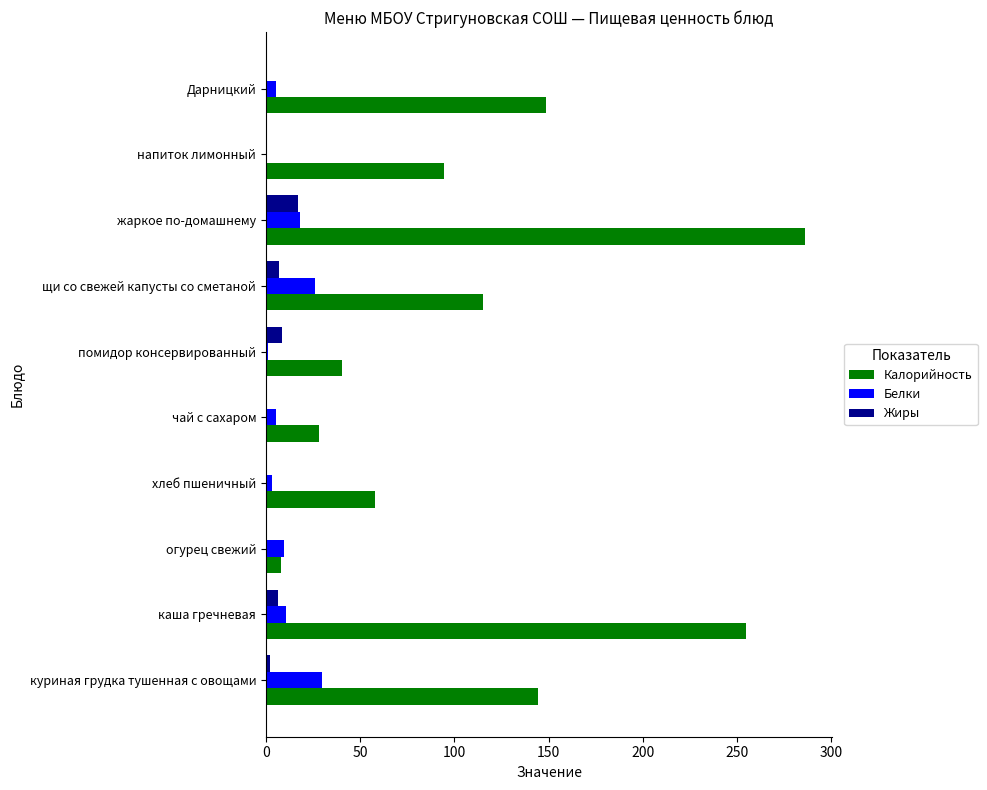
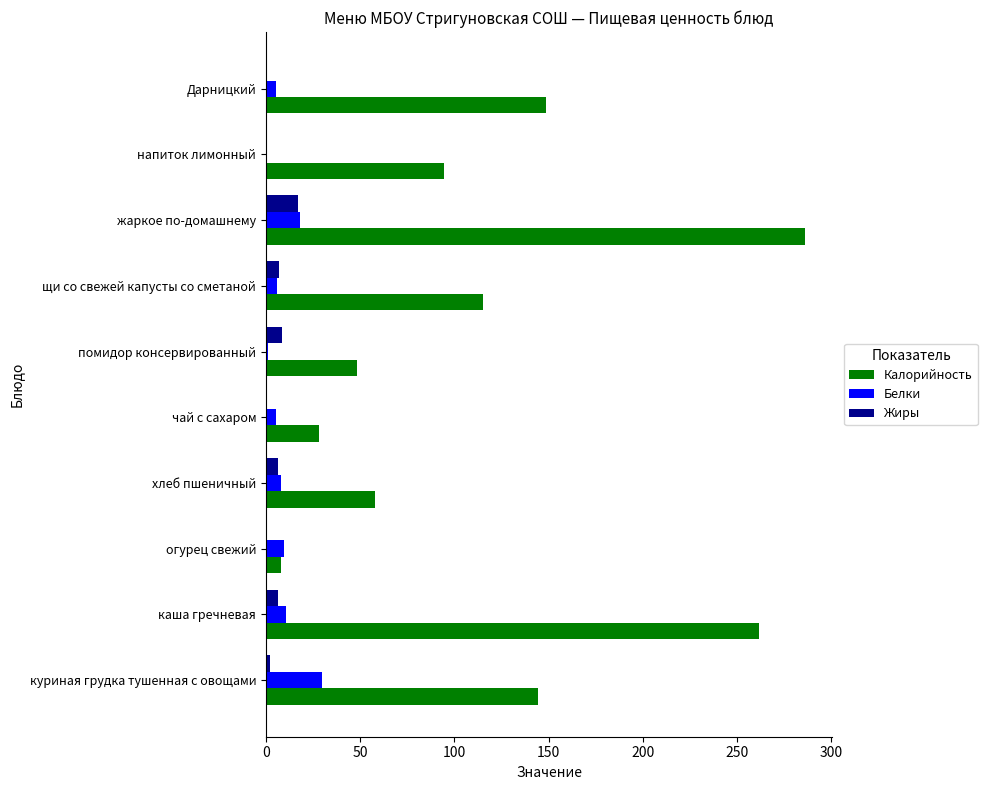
Белки, щи со свежей капусты со сметаной: 26 -> 6
Калорийность, помидор консервированный: 40 -> 49
Жиры, хлеб пшеничный: 0 -> 6
Белки, хлеб пшеничный: 3 -> 8
Калорийность, каша гречневая: 255 -> 261
